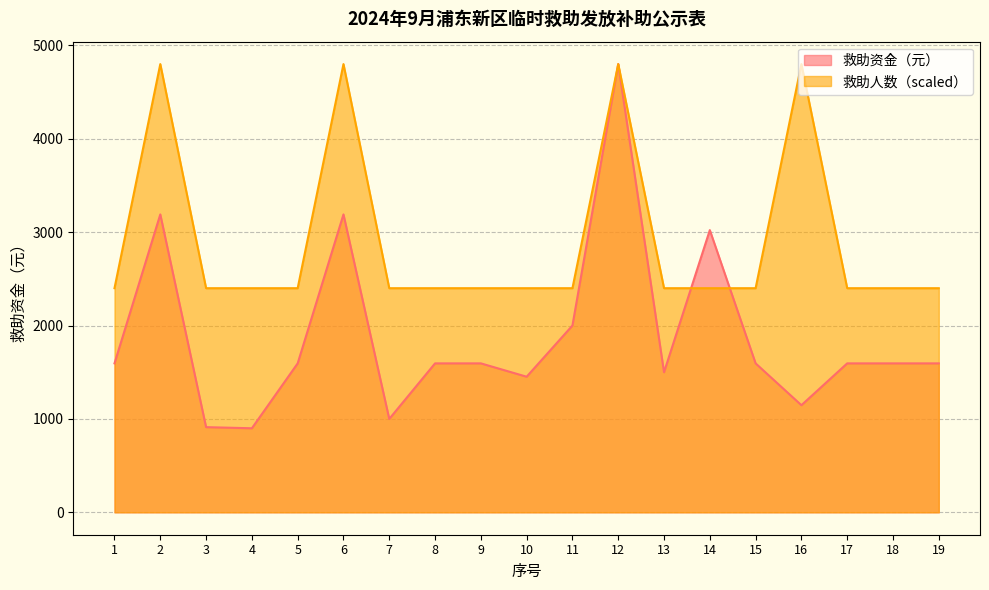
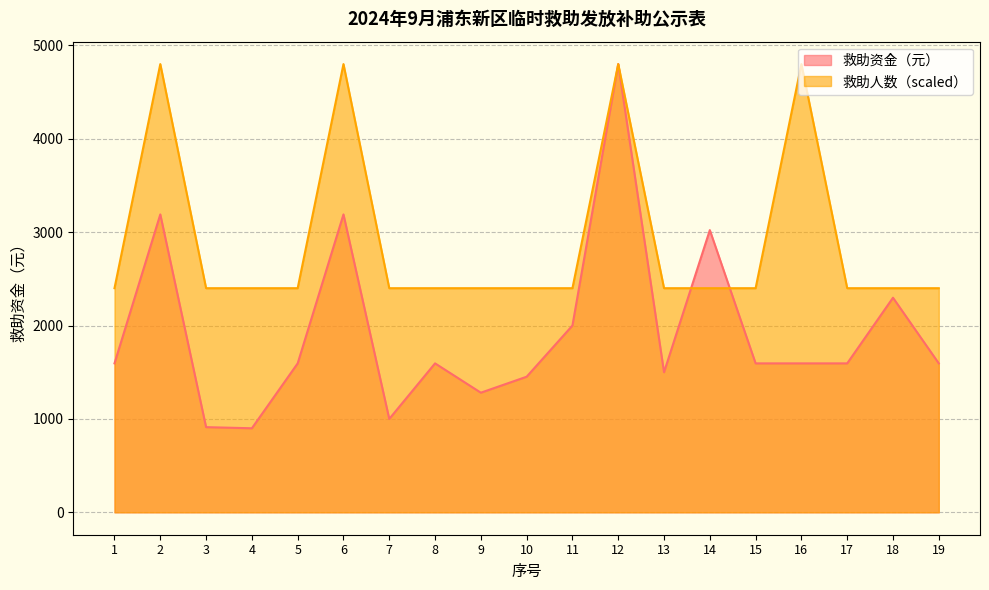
救助资金（元）, 9: 1600 -> 1300
救助资金（元）, 16: 1100 -> 1600
救助资金（元）, 18: 1600 -> 2300
